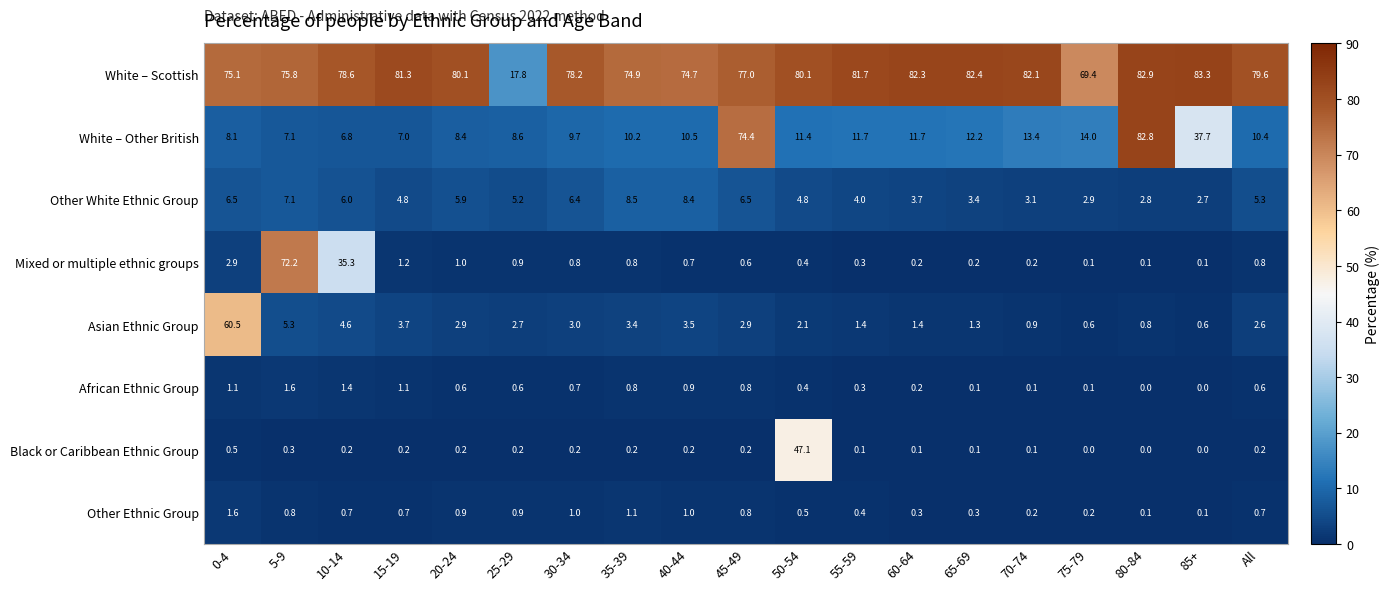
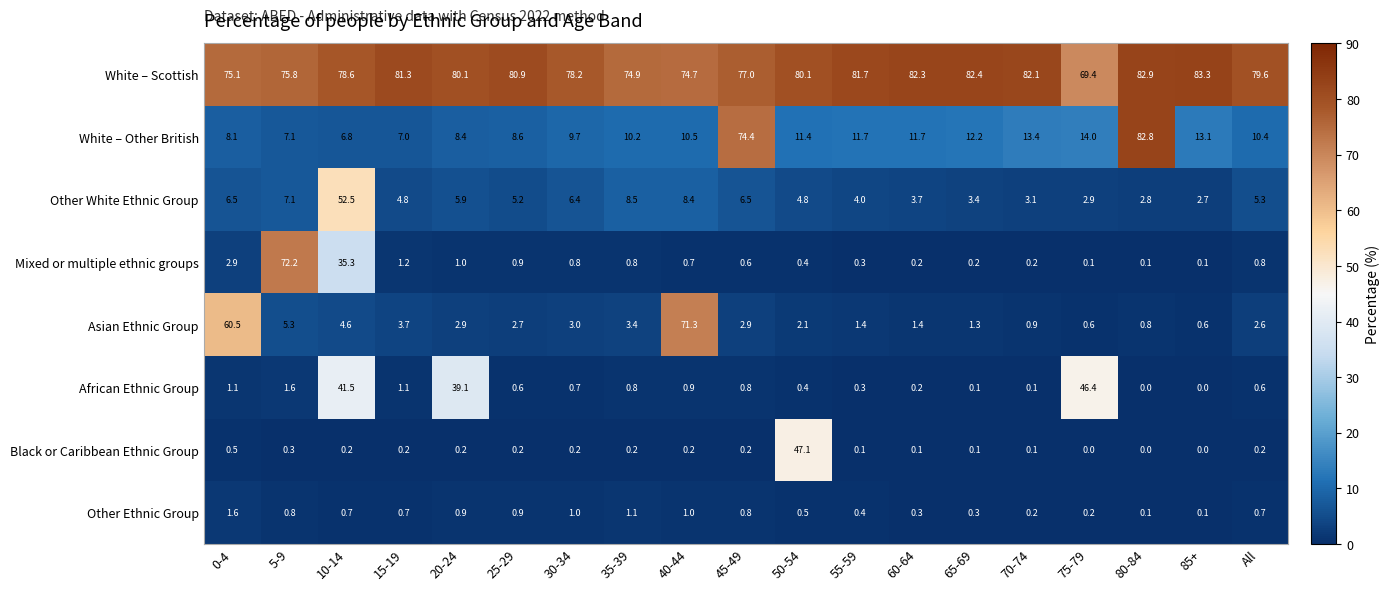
White – Scottish, 25-29: 17.8 -> 80.9
White – Other British, 85+: 37.7 -> 13.1
Other White Ethnic Group, 10-14: 6.0 -> 52.5
Asian Ethnic Group, 40-44: 3.5 -> 71.3
African Ethnic Group, 10-14: 1.4 -> 41.5
African Ethnic Group, 20-24: 0.6 -> 39.1
African Ethnic Group, 75-79: 0.1 -> 46.4
